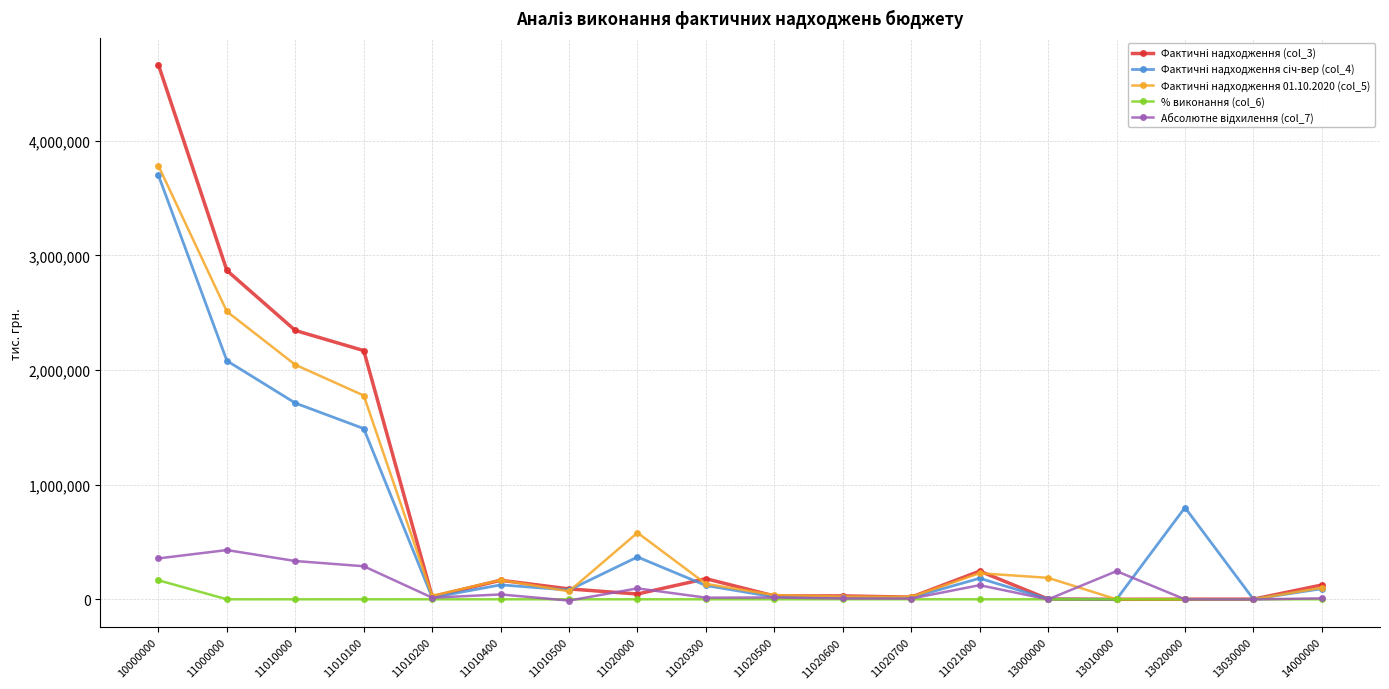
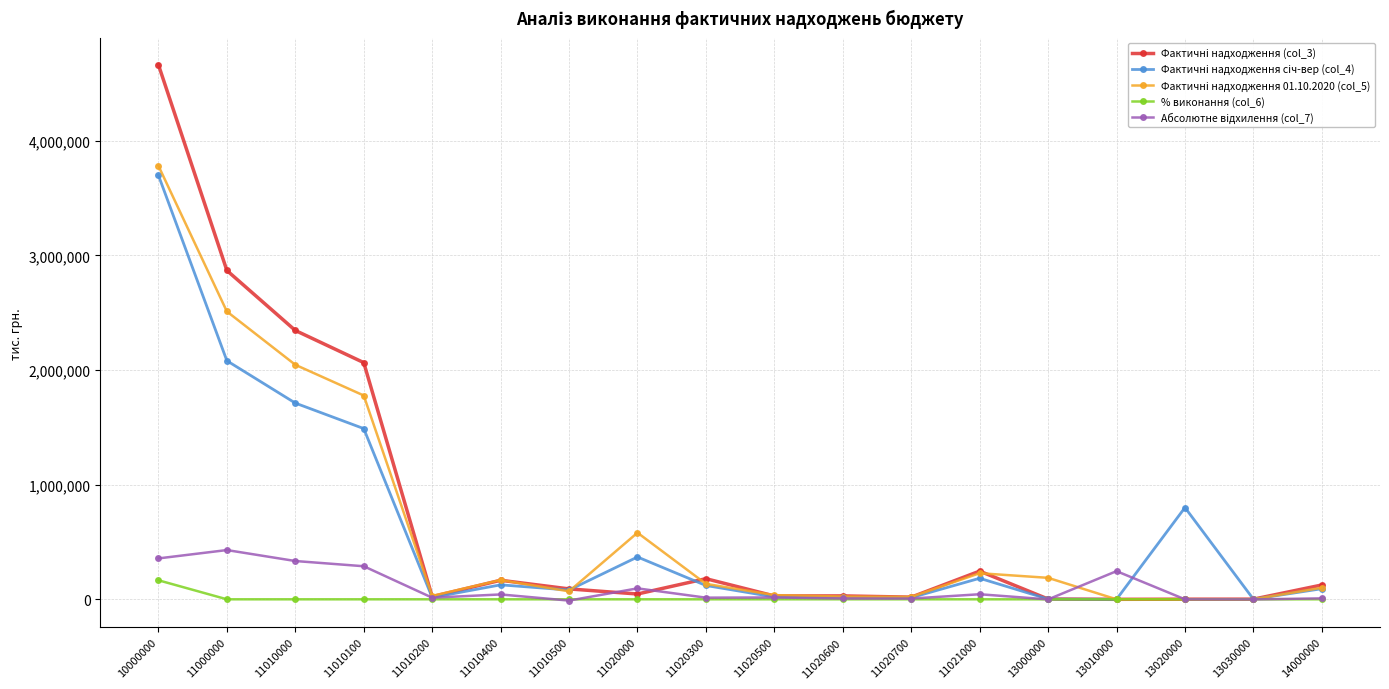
Фактичні надходження (col_3), 11010100: 2,170,000 -> 2,060,000
Абсолютне відхилення (col_7), 11021000: 120,000 -> 40,000
